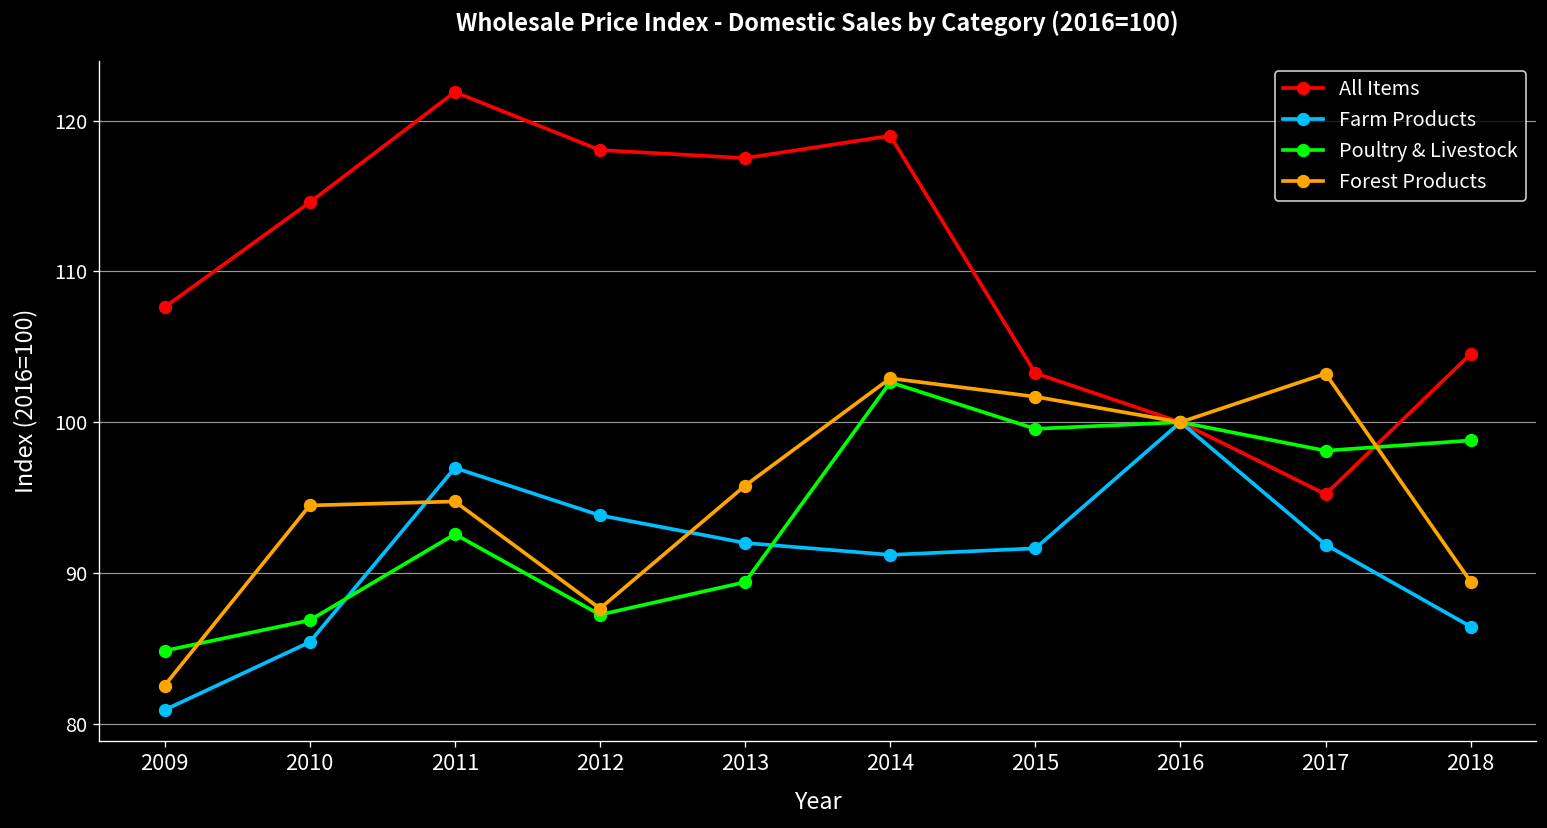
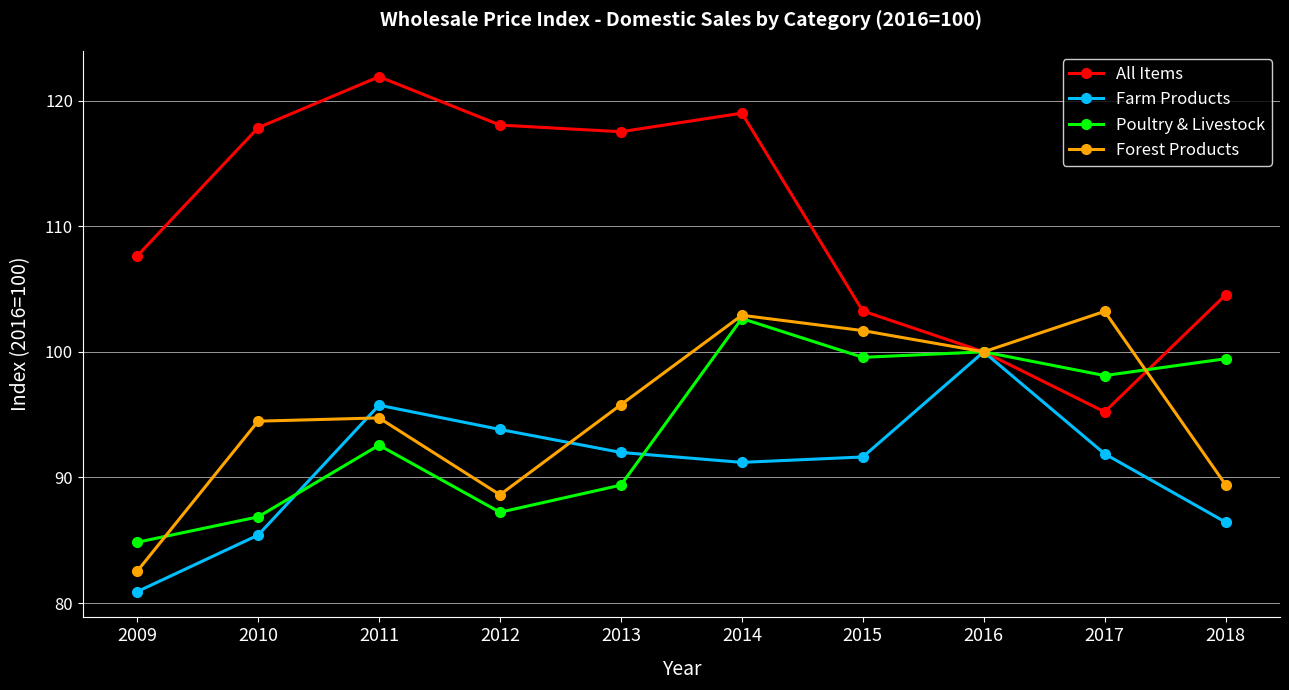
All Items, 2010: 114.6 -> 117.8
Farm Products, 2011: 97.0 -> 95.8
Forest Products, 2012: 87.6 -> 88.6
Poultry & Livestock, 2018: 98.8 -> 99.5
